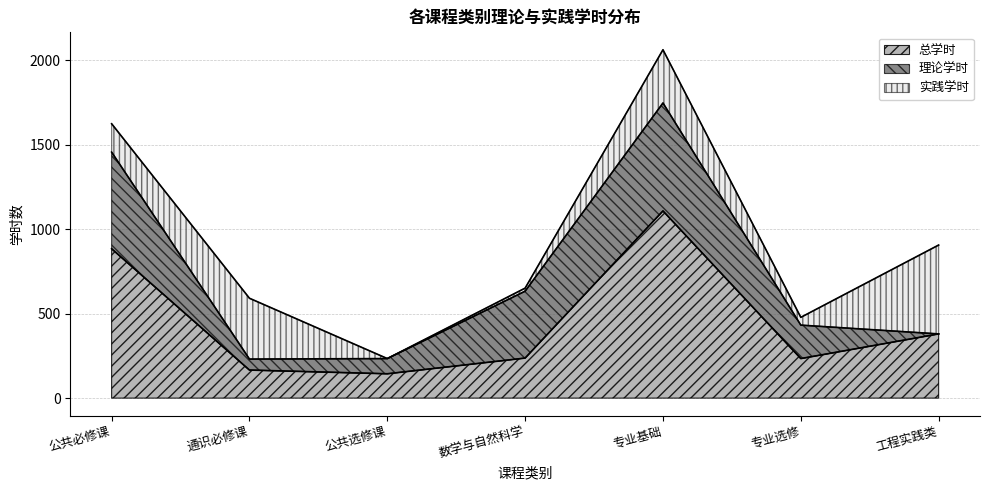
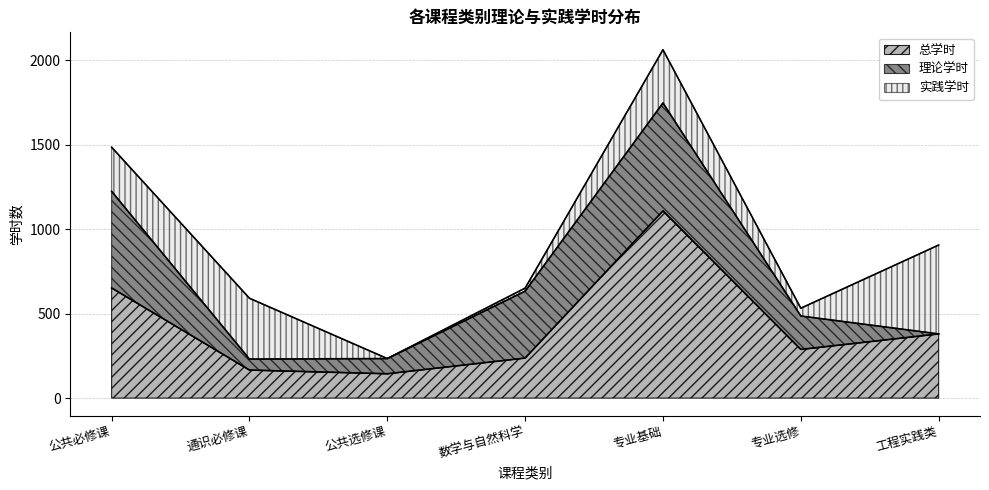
总学时, 公共必修课: 880 -> 650
实践学时, 公共必修课: 170 -> 260
总学时, 专业选修: 230 -> 290
